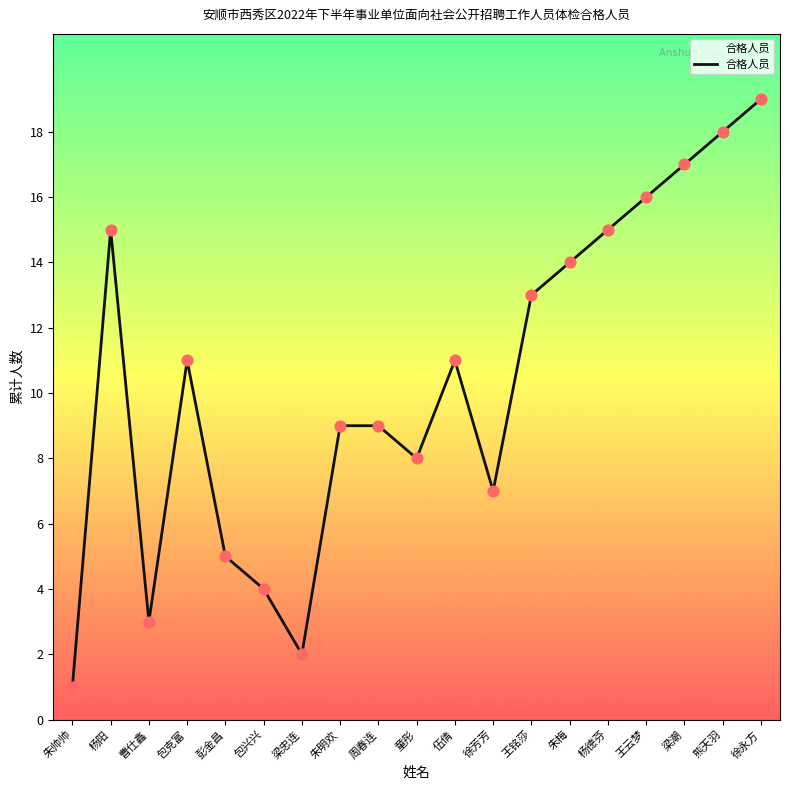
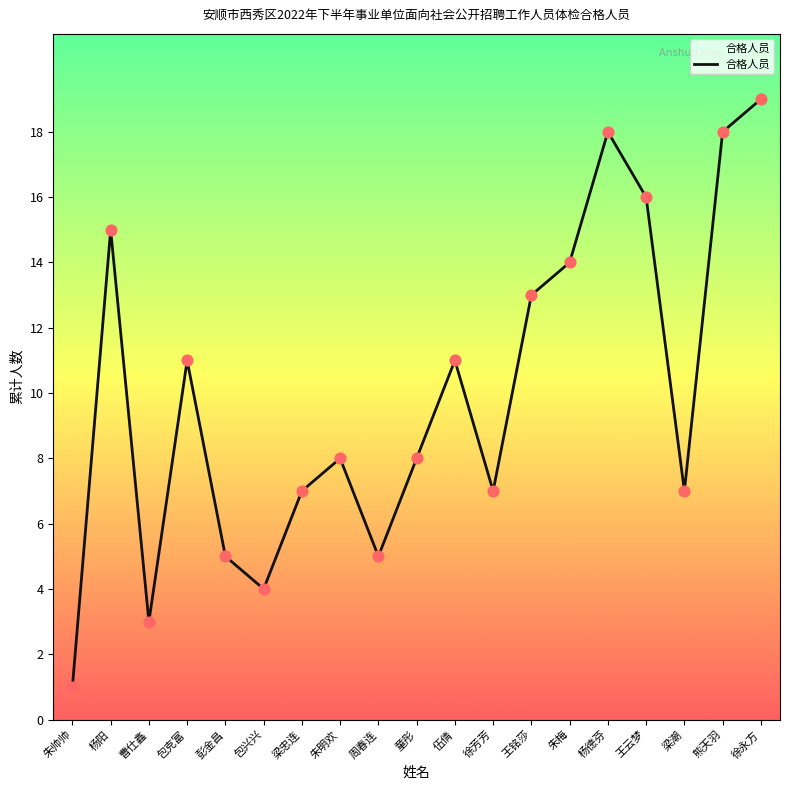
梁忠连: 2 -> 7
朱明欢: 9 -> 8
周春连: 9 -> 5
杨德芬: 15 -> 18
梁潮: 17 -> 7
